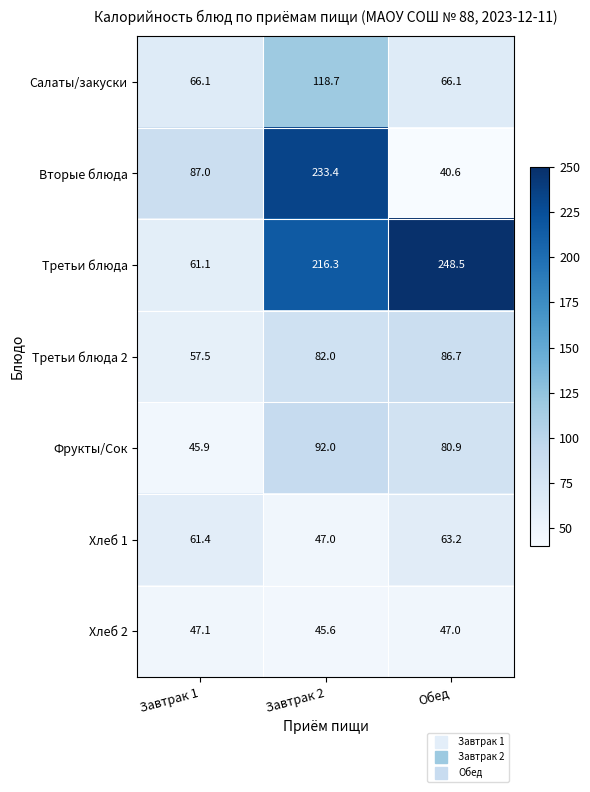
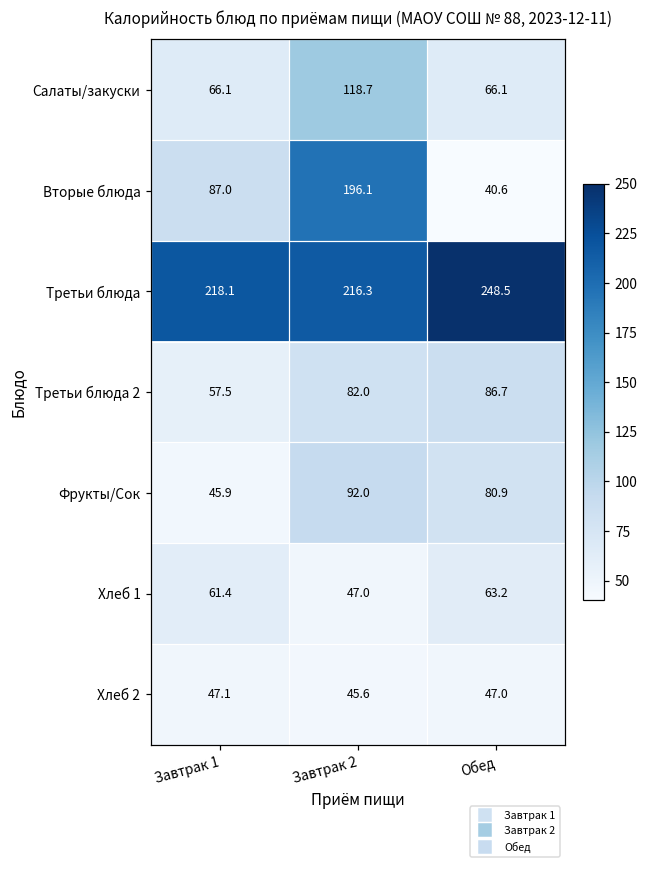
Вторые блюда, Завтрак 2: 233.4 -> 196.1
Третьи блюда, Завтрак 1: 61.1 -> 218.1
